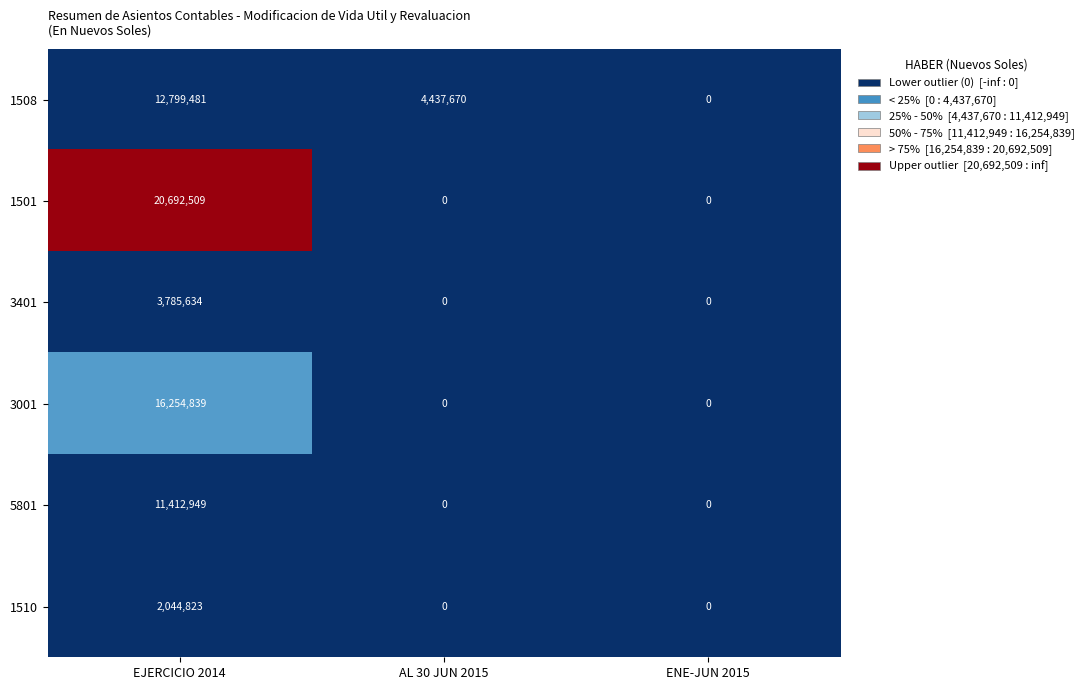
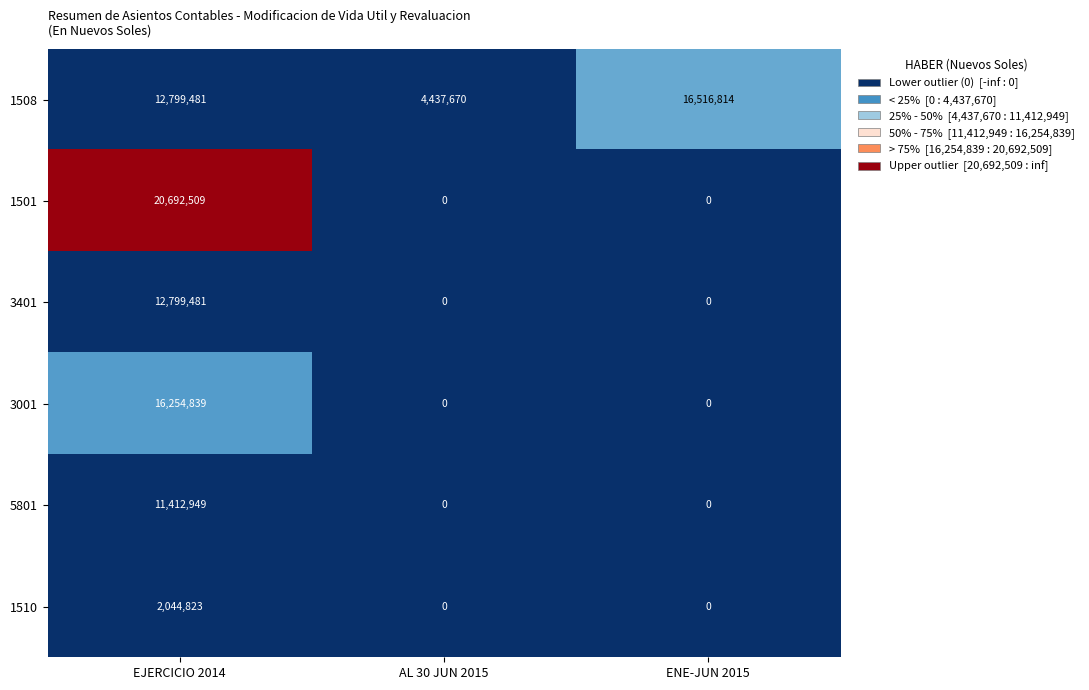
1508, ENE-JUN 2015: 0 -> 16,516,814
3401, EJERCICIO 2014: 3,785,634 -> 12,799,481
